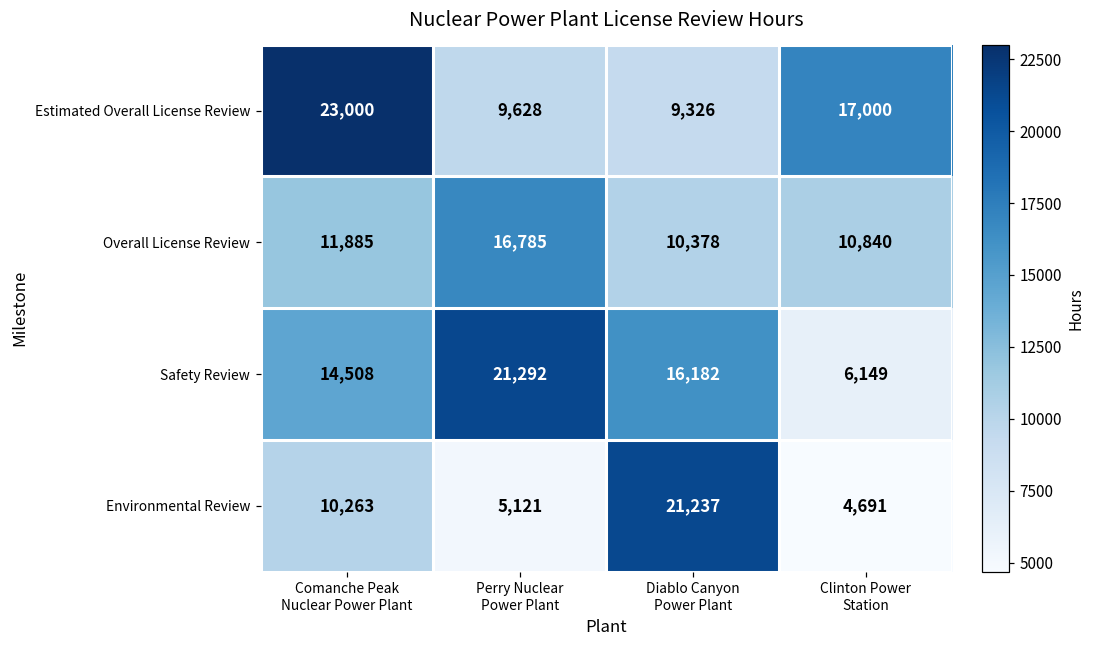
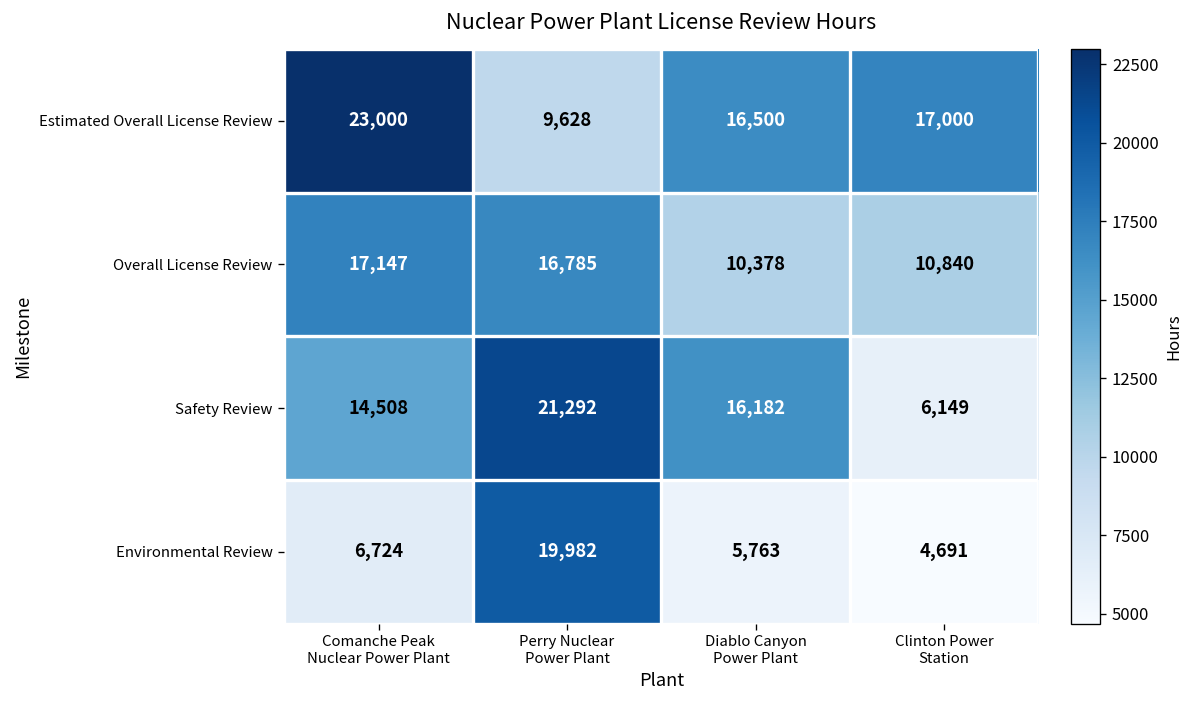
Estimated Overall License Review, Diablo Canyon Power Plant: 9,326 -> 16,500
Overall License Review, Comanche Peak Nuclear Power Plant: 11,885 -> 17,147
Environmental Review, Comanche Peak Nuclear Power Plant: 10,263 -> 6,724
Environmental Review, Perry Nuclear Power Plant: 5,121 -> 19,982
Environmental Review, Diablo Canyon Power Plant: 21,237 -> 5,763
